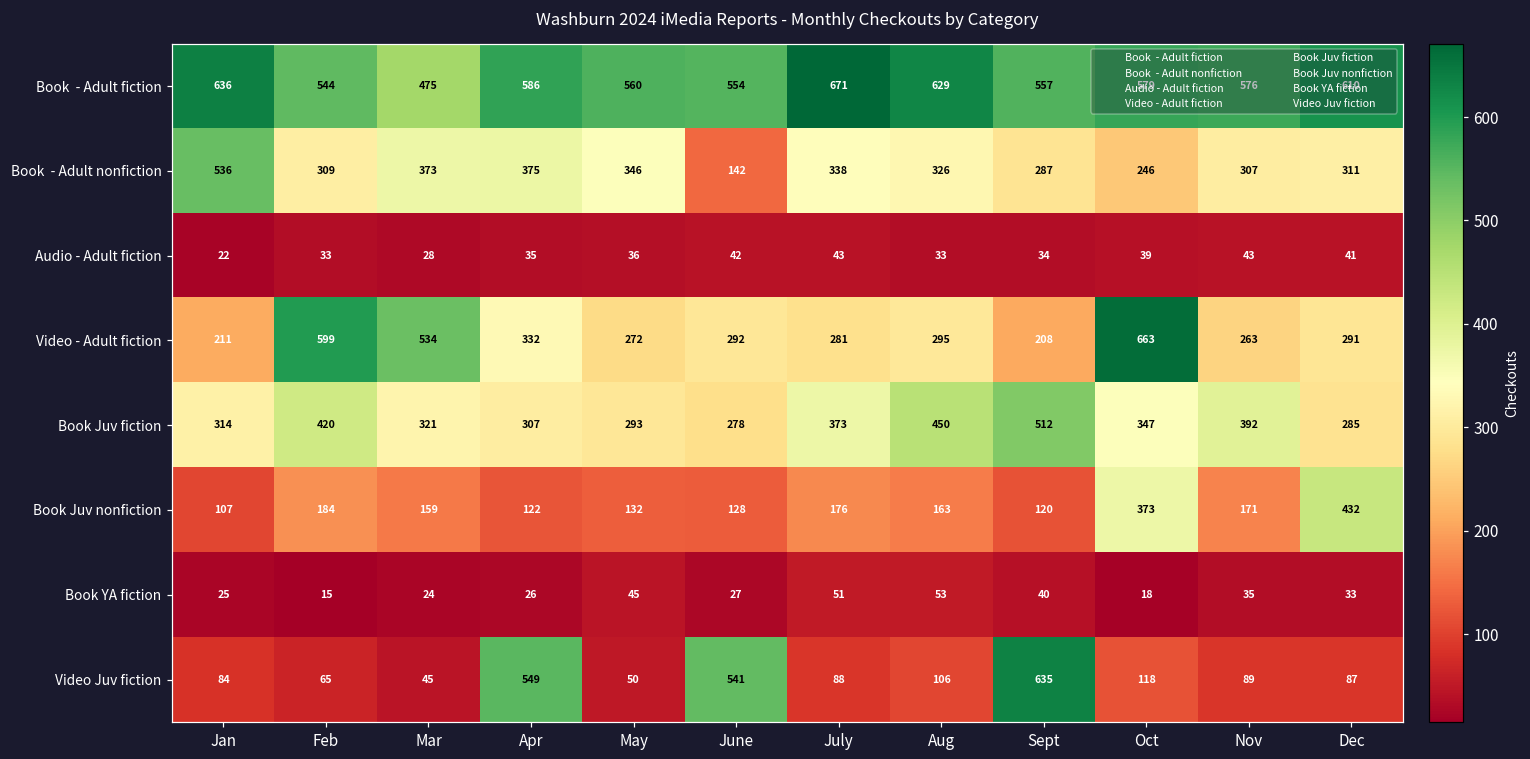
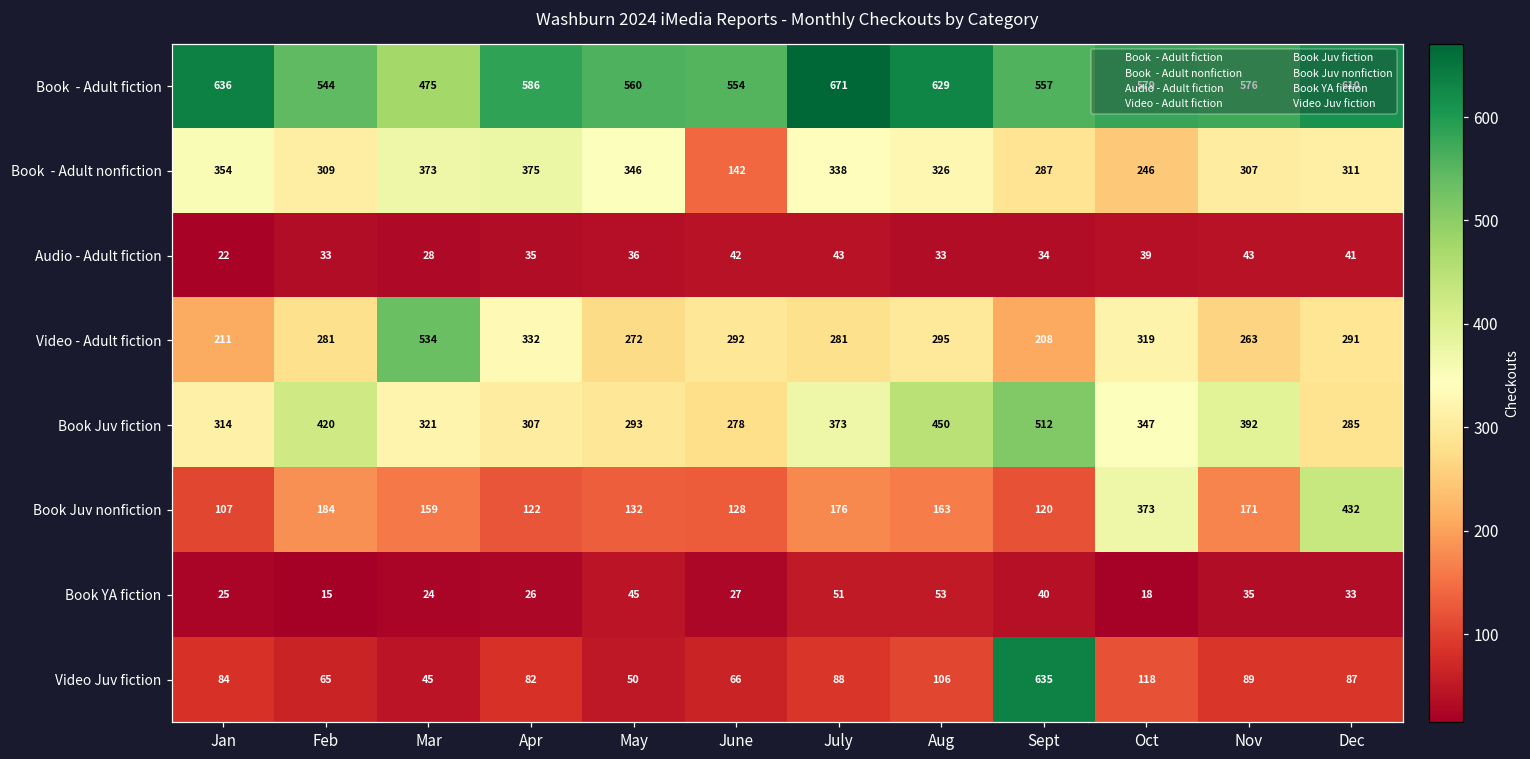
Book - Adult nonfiction, Jan: 536 -> 354
Video - Adult fiction, Feb: 599 -> 281
Video - Adult fiction, Oct: 663 -> 319
Video Juv fiction, Apr: 549 -> 82
Video Juv fiction, June: 541 -> 66
